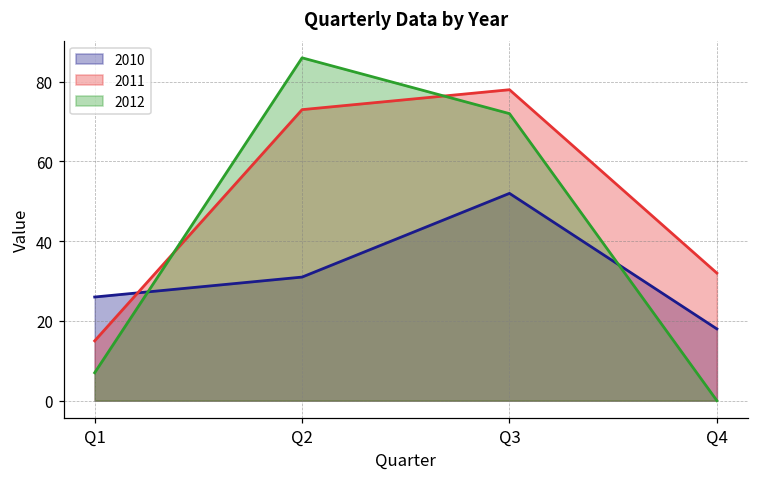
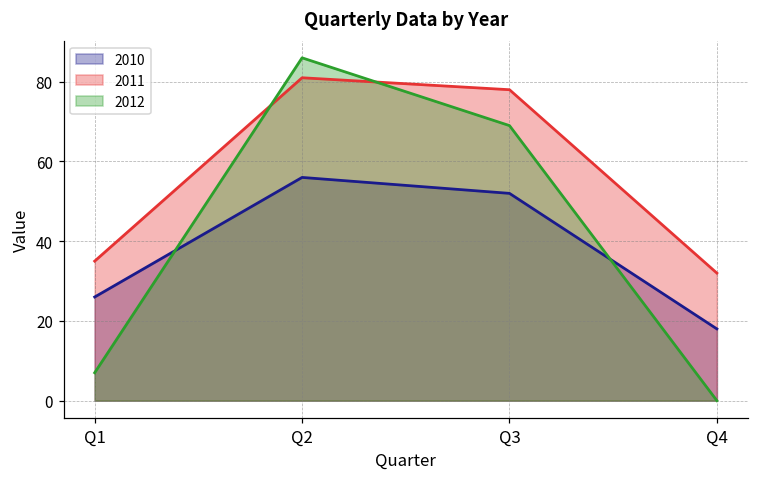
2011, Q1: 15 -> 35
2010, Q2: 31 -> 56
2011, Q2: 73 -> 81
2012, Q3: 72 -> 69
